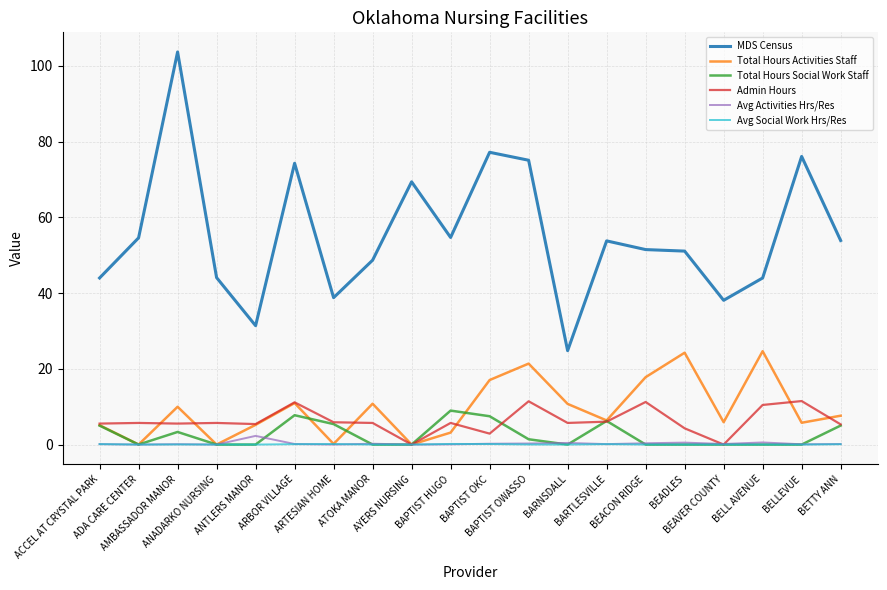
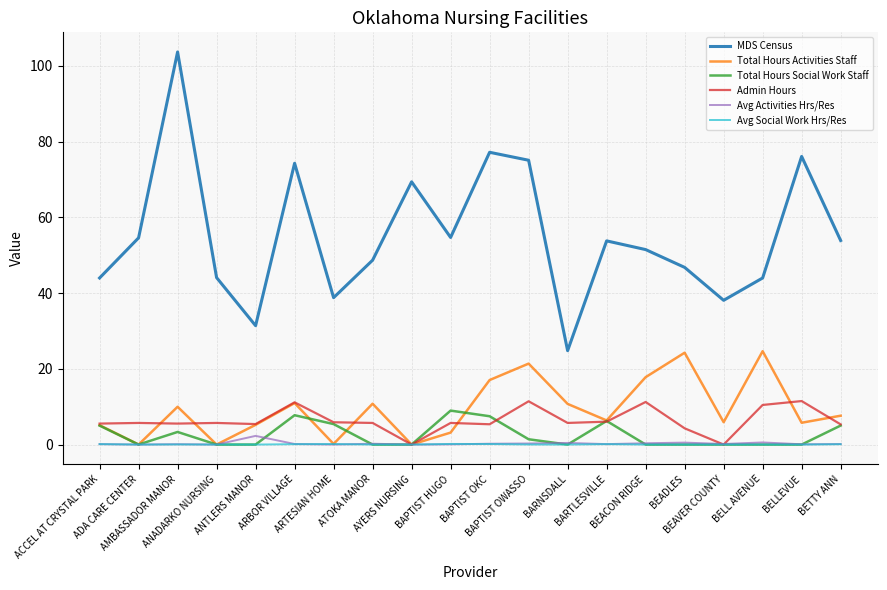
Admin Hours, BAPTIST OKC: 3 -> 5
MDS Census, BEADLES: 51 -> 47
